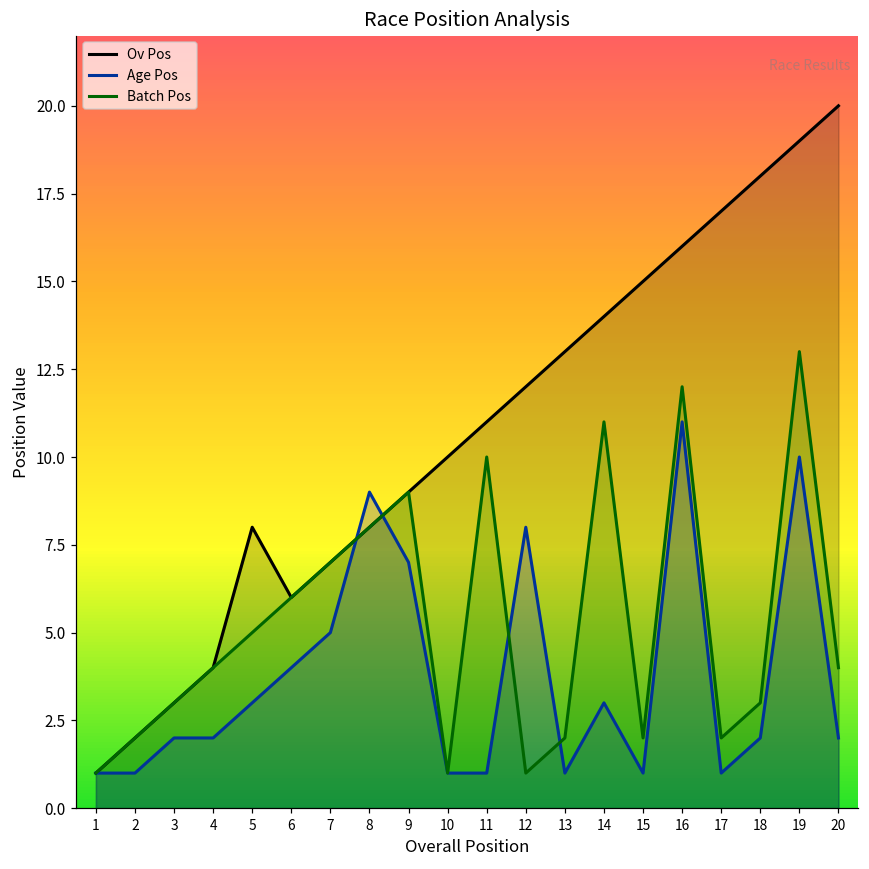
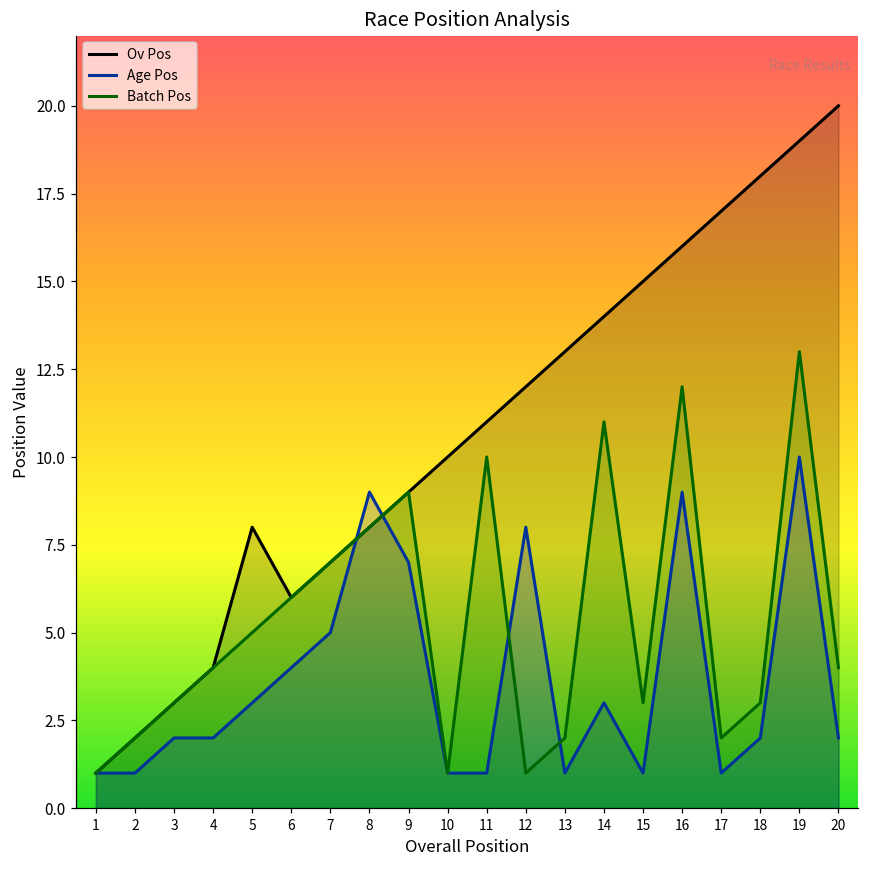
Batch Pos, 15: 2 -> 3
Age Pos, 16: 11 -> 9
